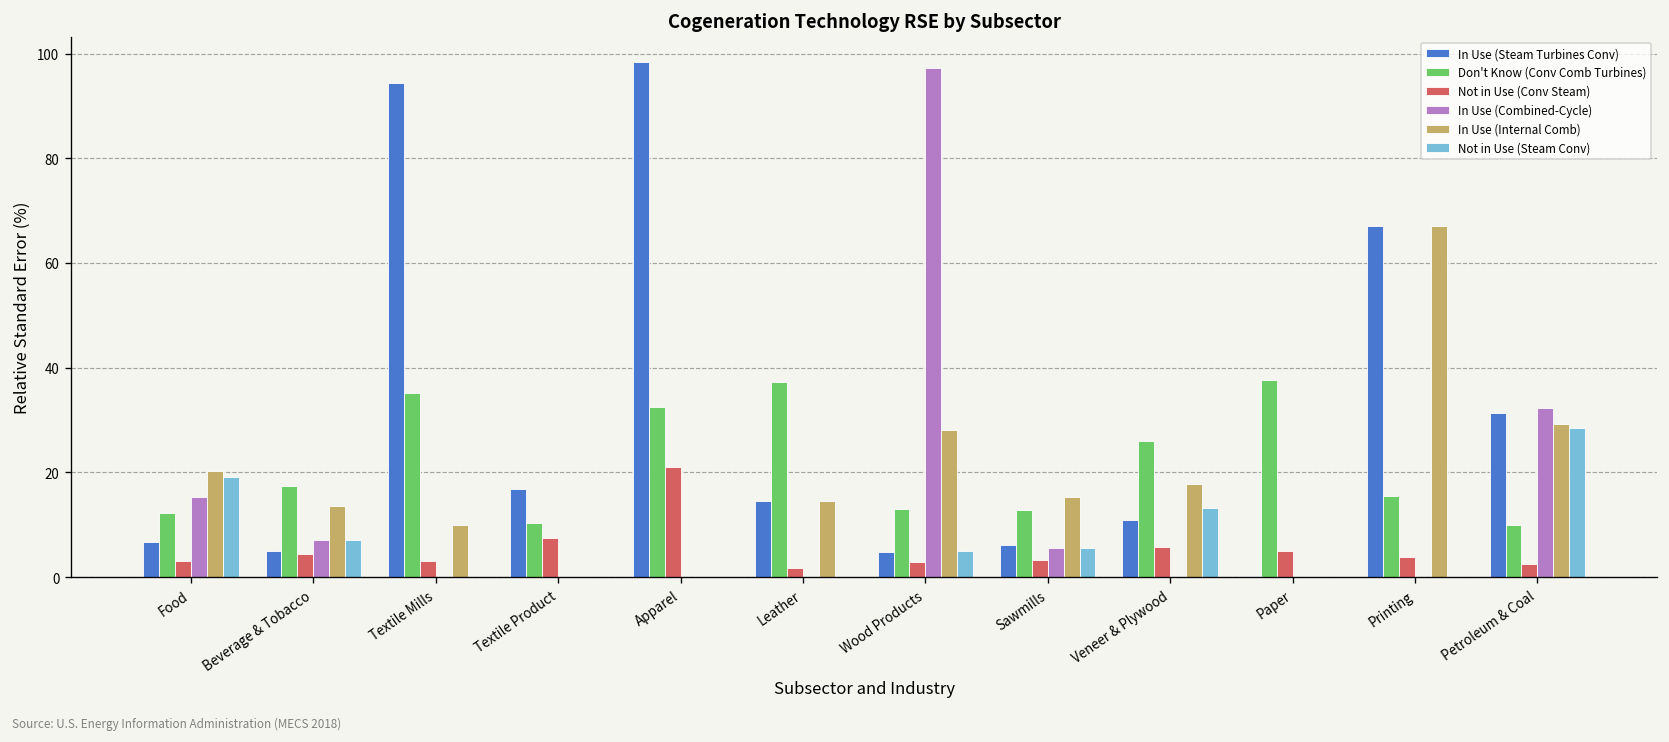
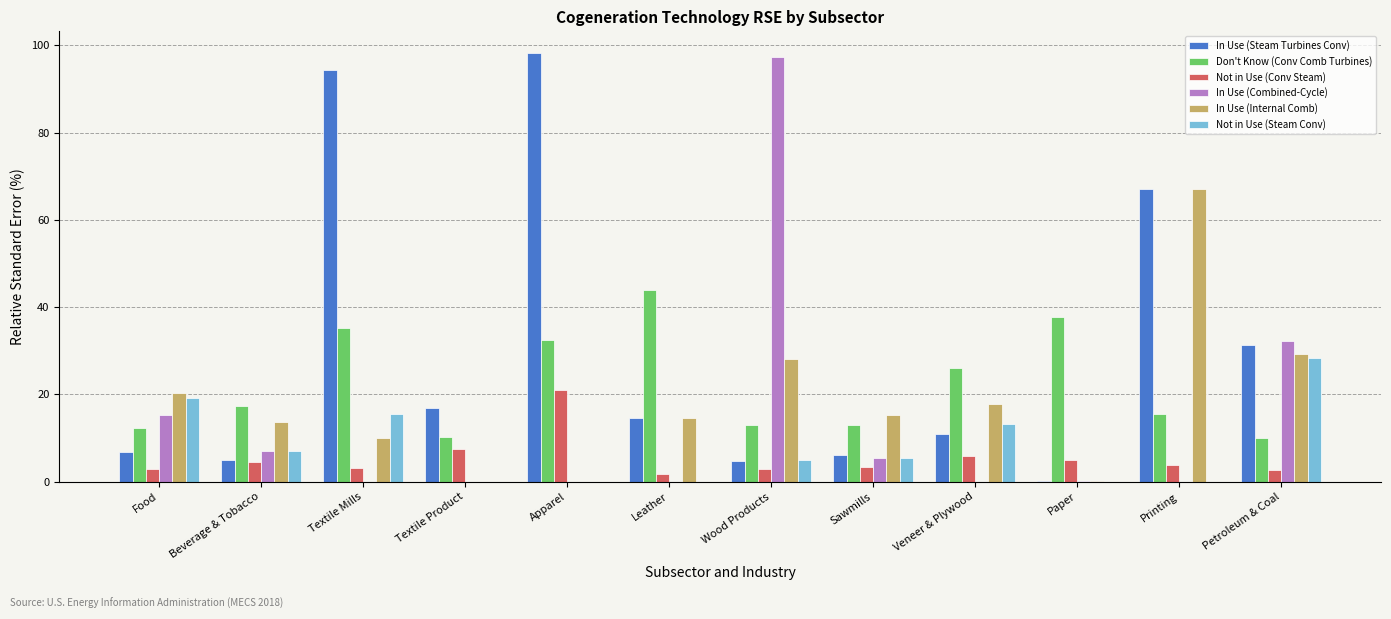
Not in Use (Steam Conv), Textile Mills: 0 -> 15
Don't Know (Conv Comb Turbines), Leather: 37 -> 44
